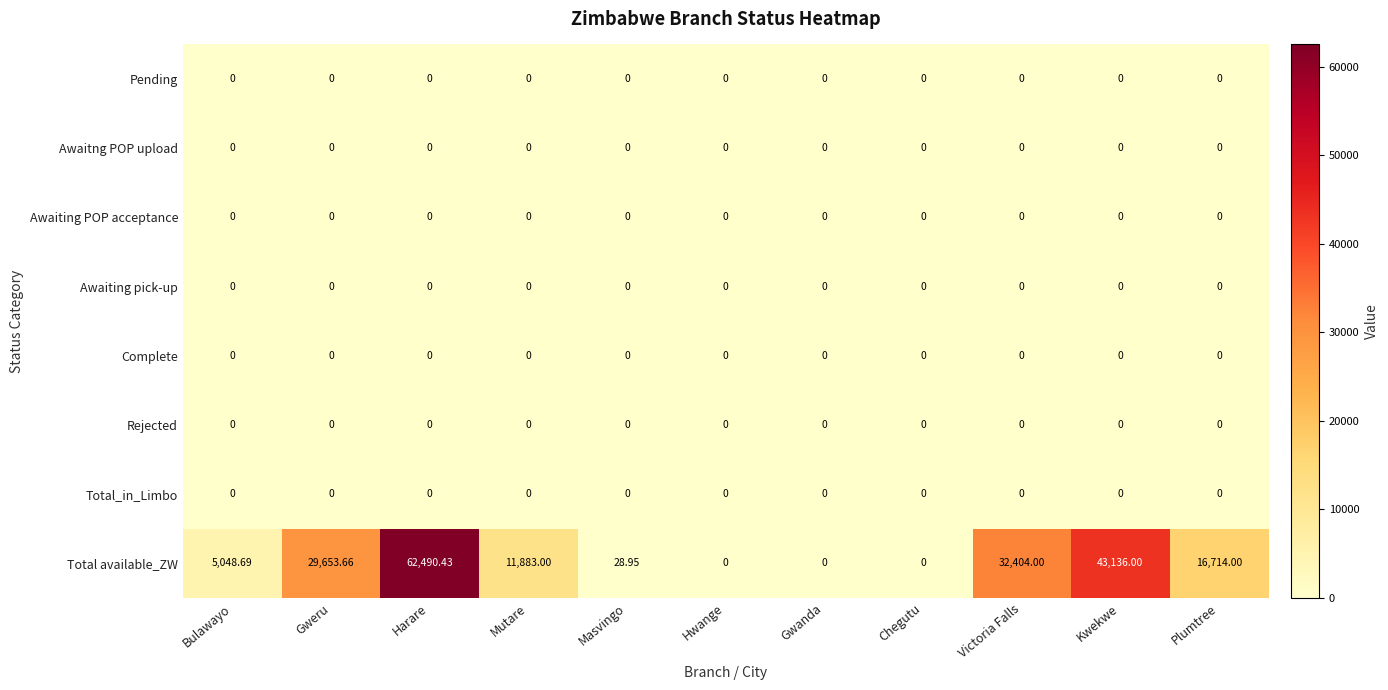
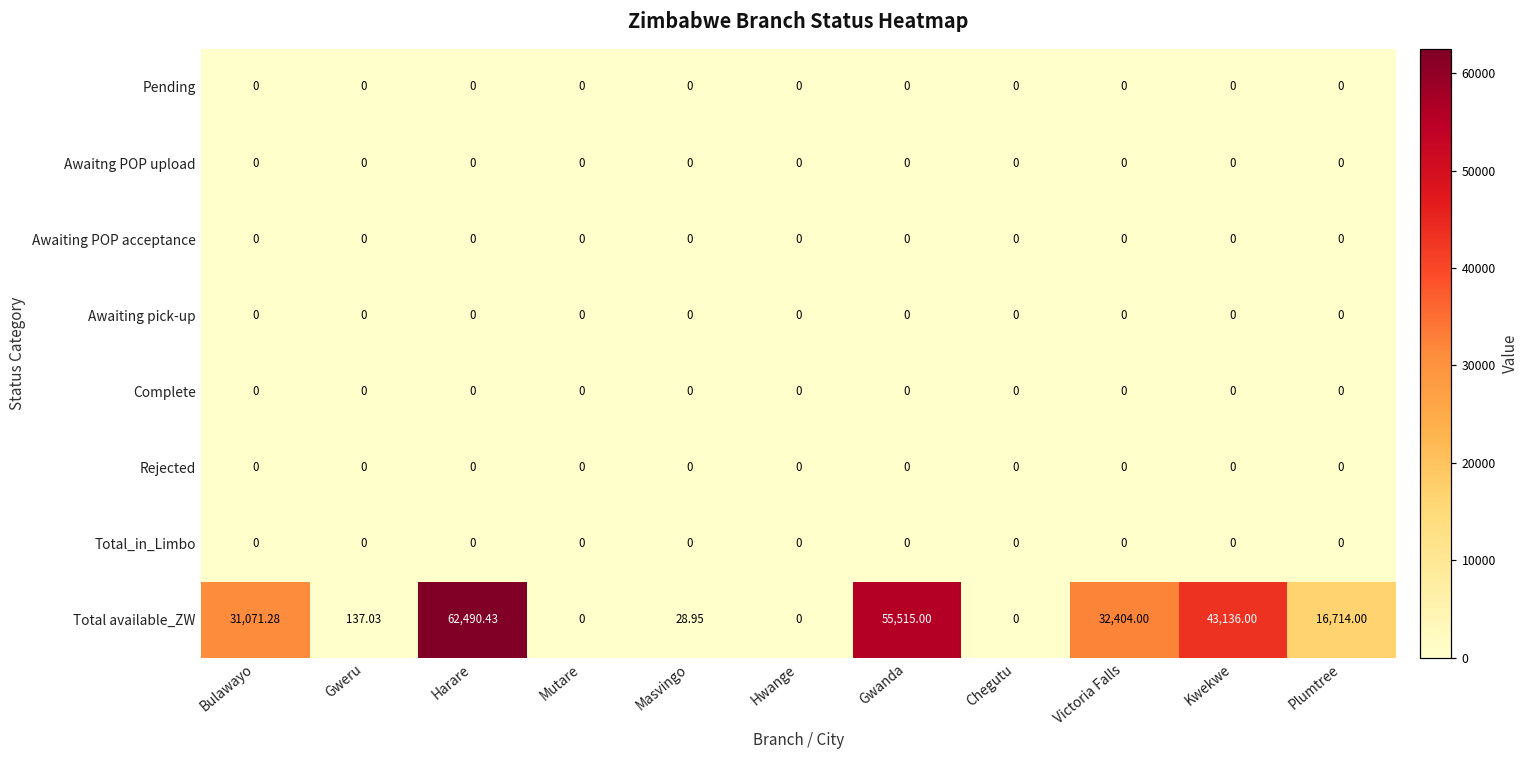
Total available_ZW, Bulawayo: 5,048.69 -> 31,071.28
Total available_ZW, Gweru: 29,653.66 -> 137.03
Total available_ZW, Mutare: 11,883.00 -> 0
Total available_ZW, Gwanda: 0 -> 55,515.00
